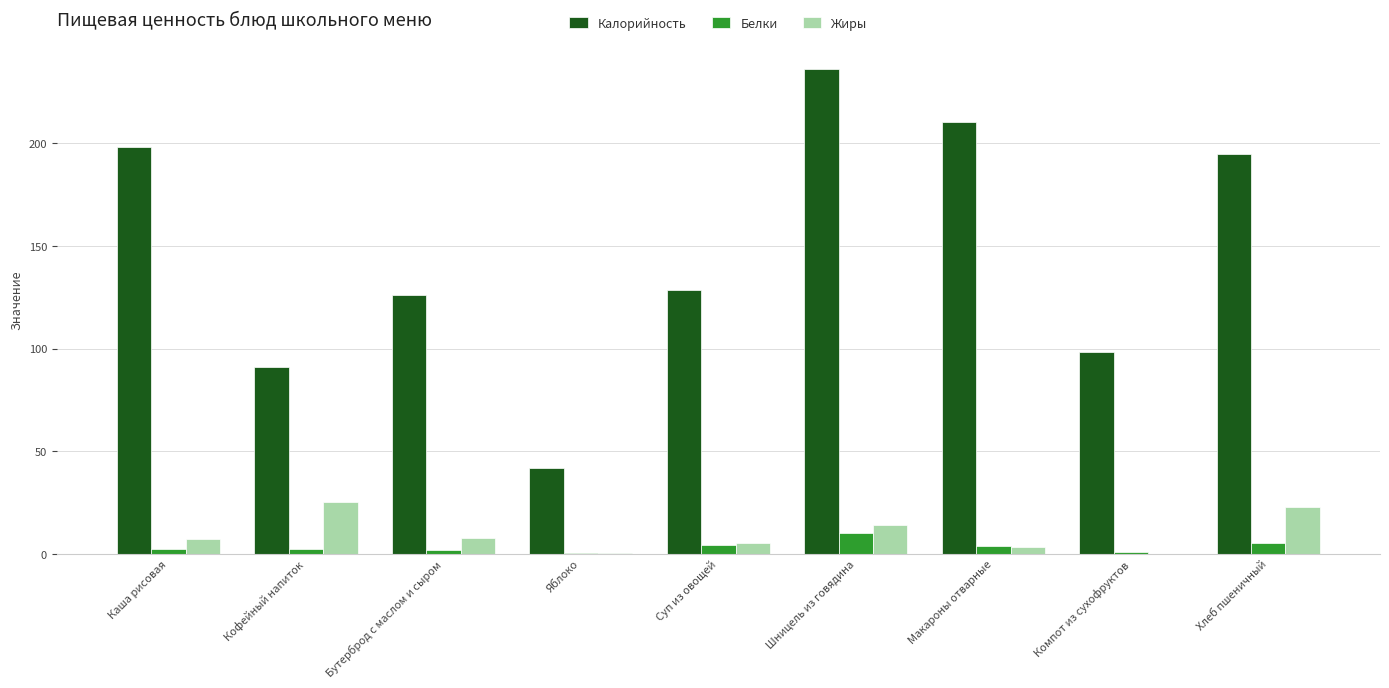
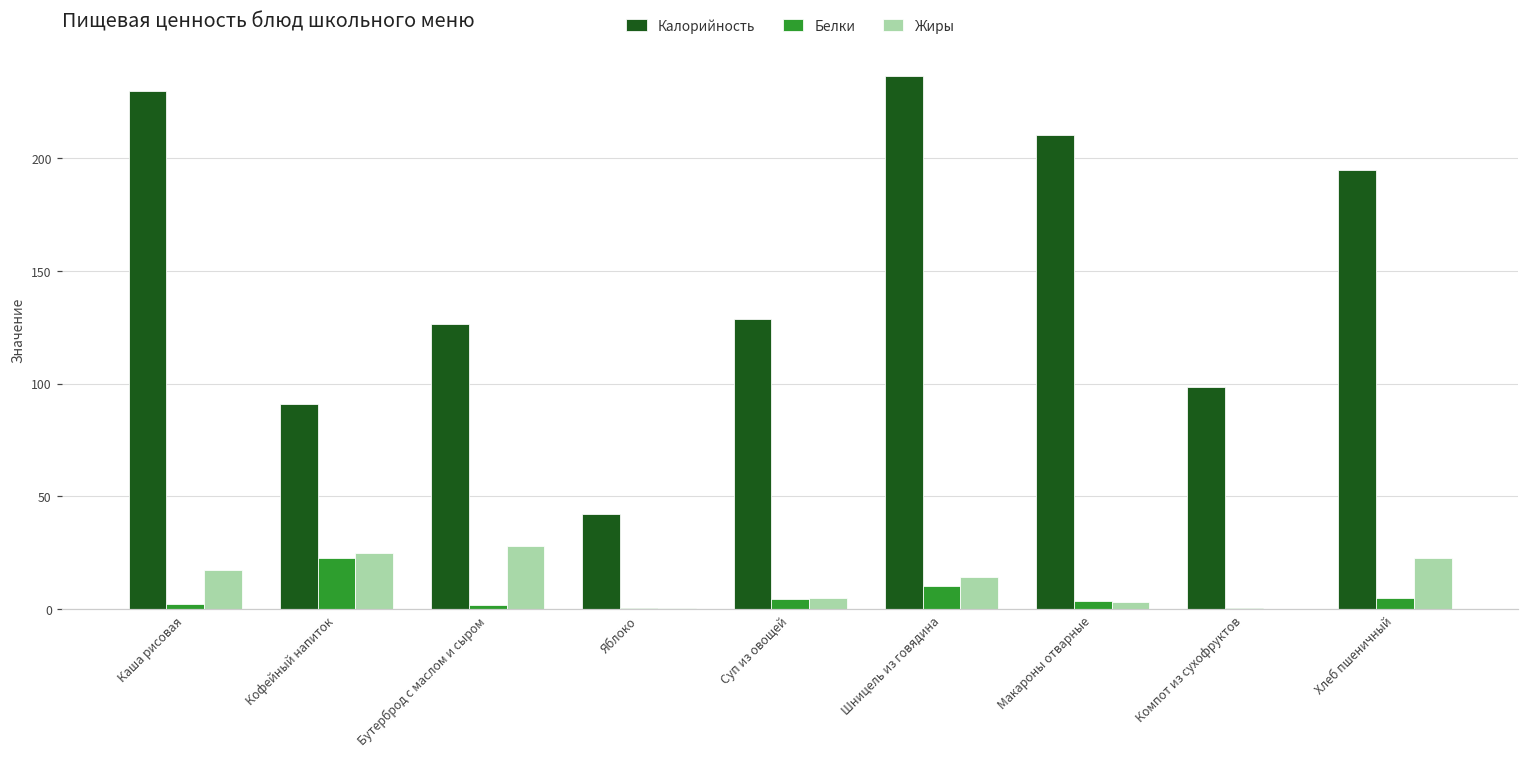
Калорийность, Каша рисовая: 198 -> 230
Жиры, Каша рисовая: 7 -> 17
Белки, Кофейный напиток: 2 -> 23
Жиры, Бутерброд с маслом и сыром: 8 -> 28
